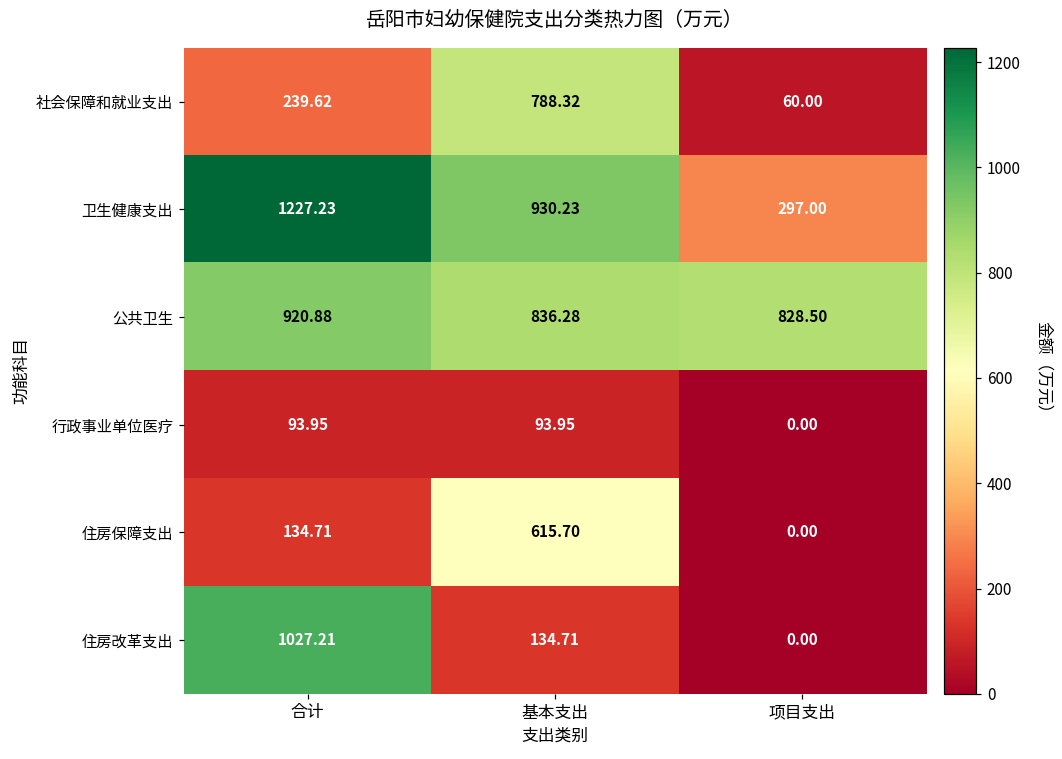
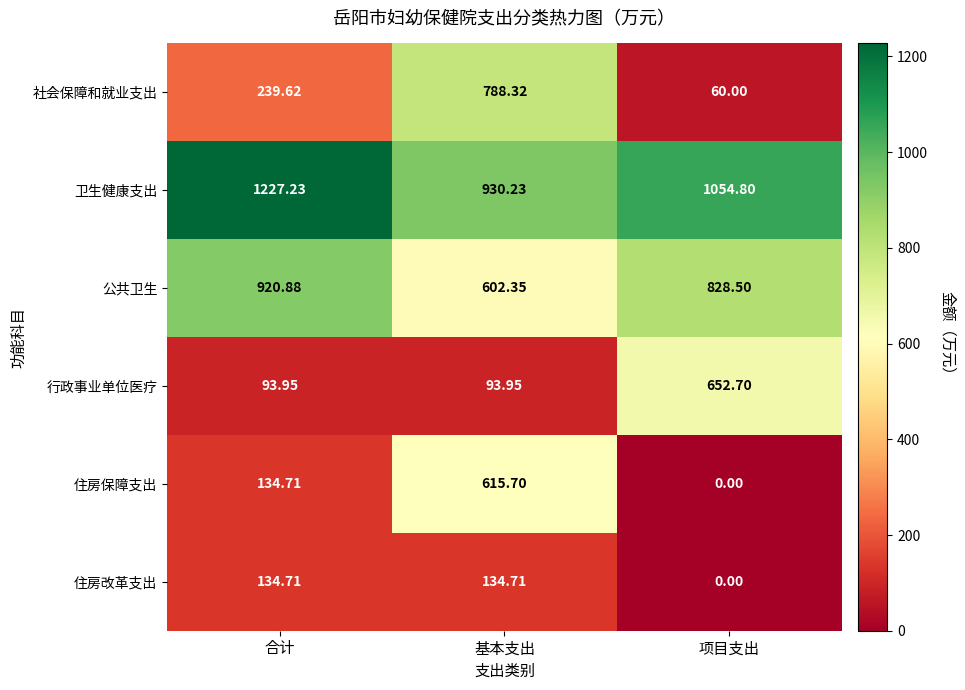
卫生健康支出, 项目支出: 297.00 -> 1054.80
公共卫生, 基本支出: 836.28 -> 602.35
行政事业单位医疗, 项目支出: 0.00 -> 652.70
住房改革支出, 合计: 1027.21 -> 134.71
